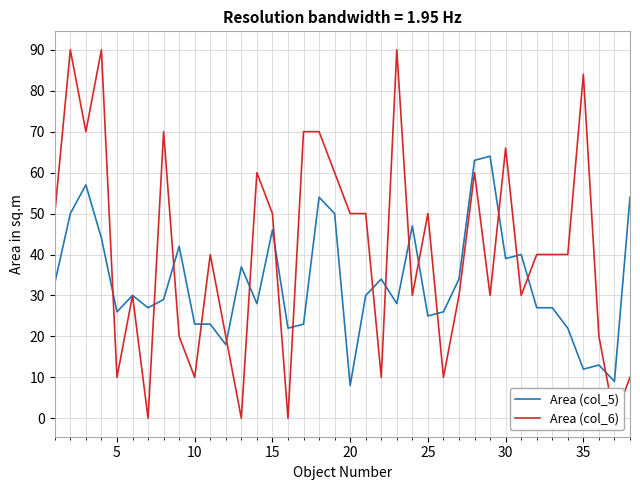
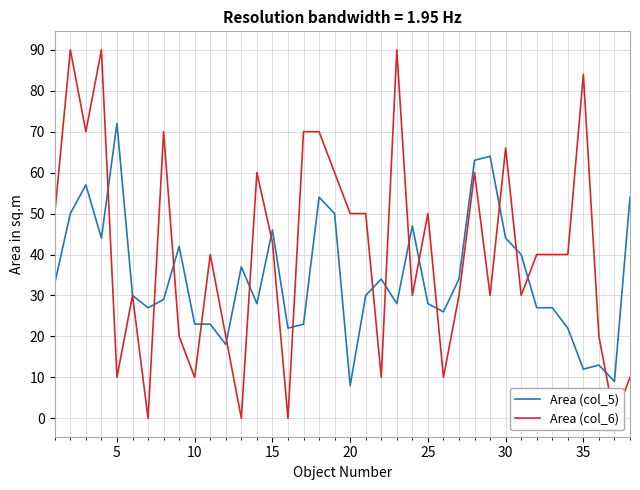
Area (col_5), 5: 26 -> 72
Area (col_6), 15: 50 -> 43
Area (col_5), 25: 25 -> 28
Area (col_5), 30: 39 -> 44
